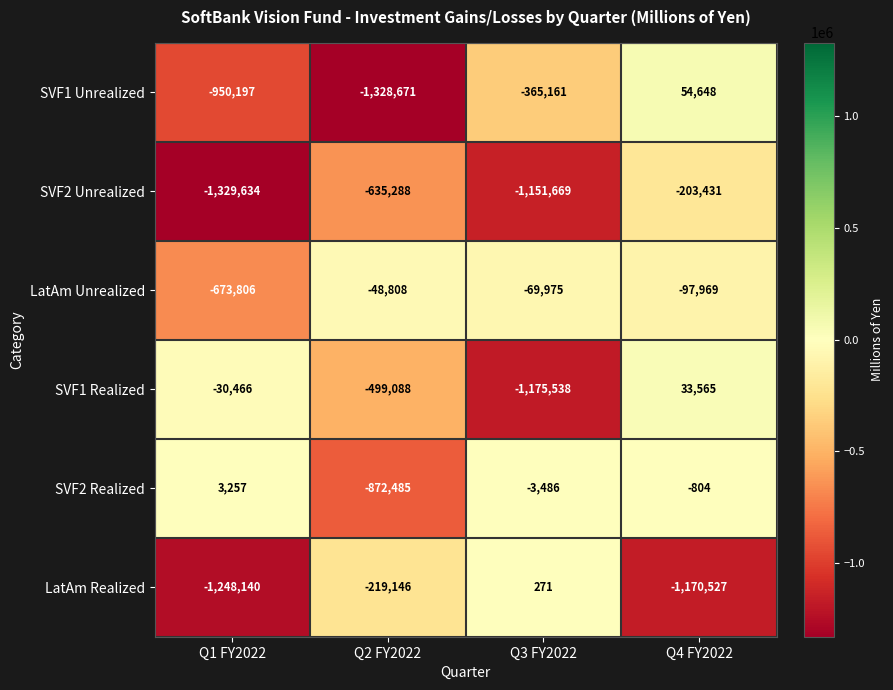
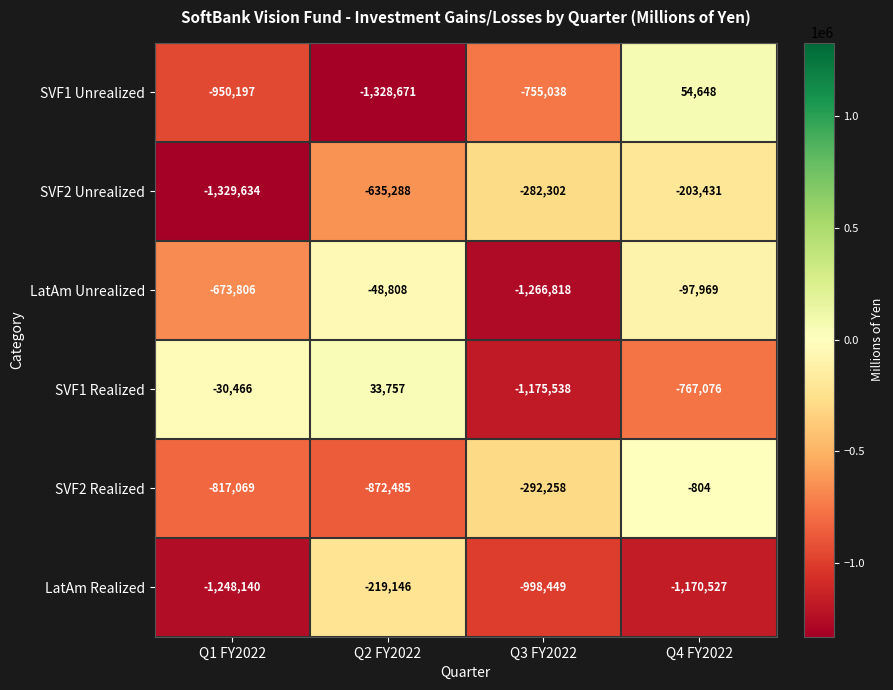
SVF1 Unrealized, Q3 FY2022: -365,161 -> -755,038
SVF2 Unrealized, Q3 FY2022: -1,151,669 -> -282,302
LatAm Unrealized, Q3 FY2022: -69,975 -> -1,266,818
SVF1 Realized, Q2 FY2022: -499,088 -> 33,757
SVF1 Realized, Q4 FY2022: 33,565 -> -767,076
SVF2 Realized, Q1 FY2022: 3,257 -> -817,069
SVF2 Realized, Q3 FY2022: -3,486 -> -292,258
LatAm Realized, Q3 FY2022: 271 -> -998,449
